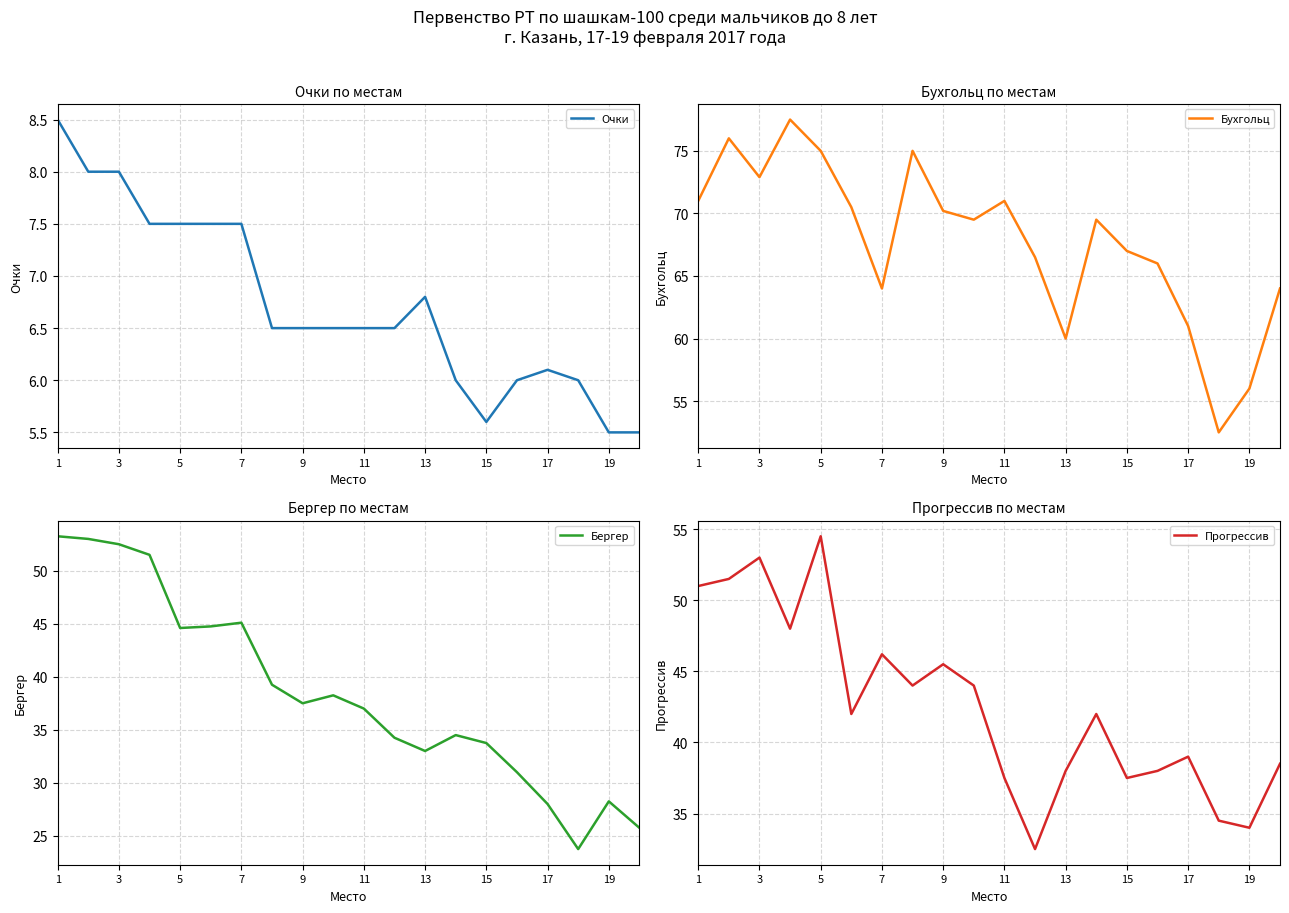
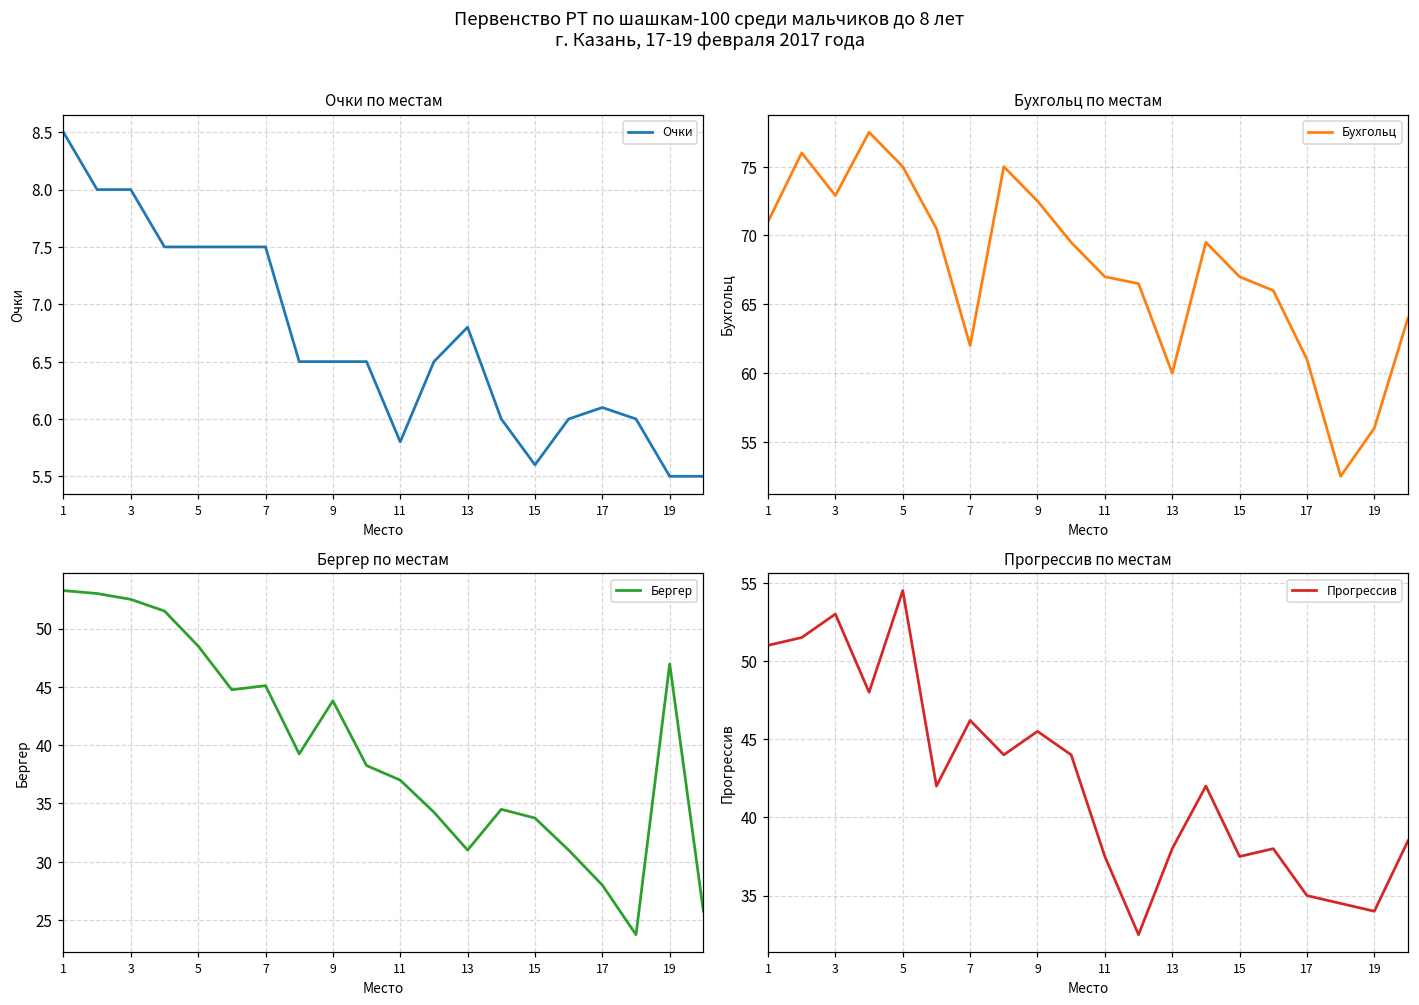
Очки по местам, 11: 6.5 -> 5.8
Бухгольц по местам, 7: 64 -> 62
Бухгольц по местам, 9: 70.2 -> 72.5
Бухгольц по местам, 11: 71 -> 67
Бергер по местам, 5: 44.6 -> 48.5
Бергер по местам, 9: 37.5 -> 43.8
Бергер по местам, 13: 33 -> 31
Бергер по местам, 19: 28.3 -> 47.0
Прогрессив по местам, 17: 39 -> 35
